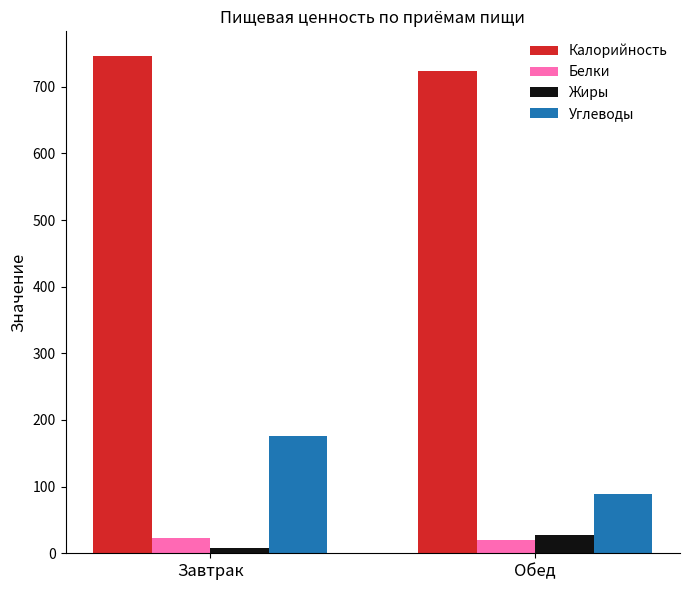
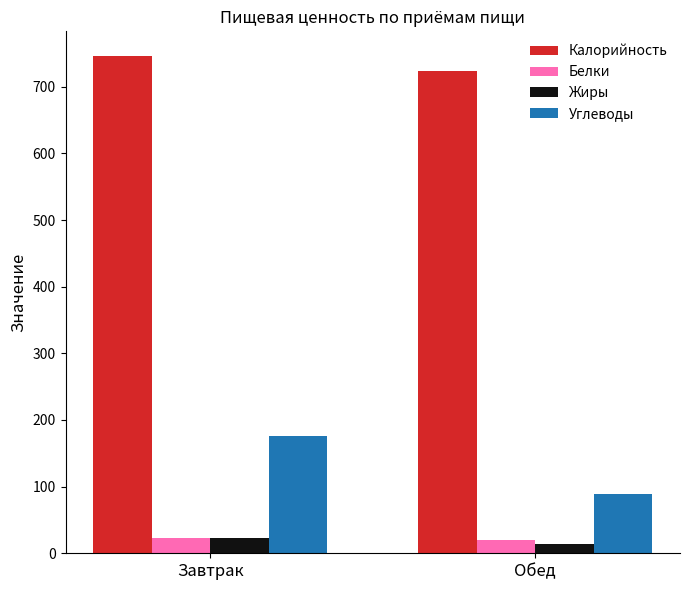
Жиры, Завтрак: 10 -> 20
Жиры, Обед: 30 -> 10
